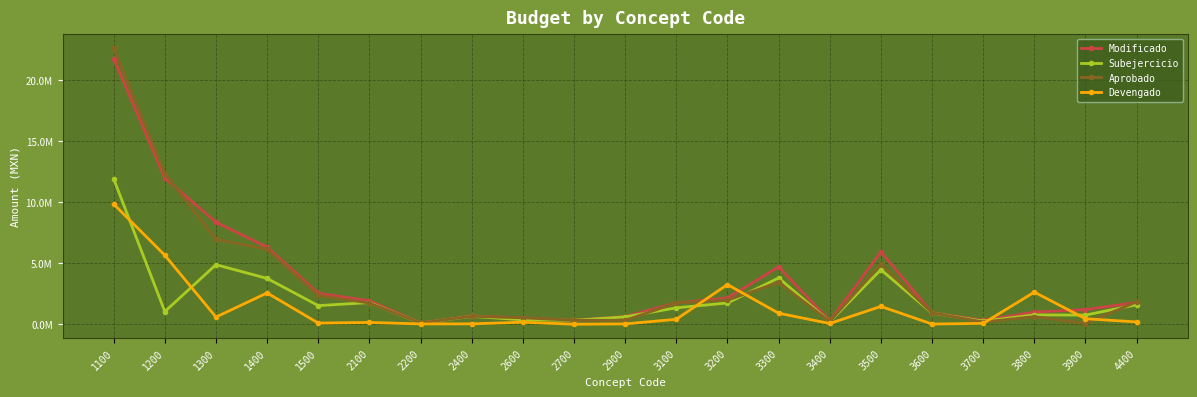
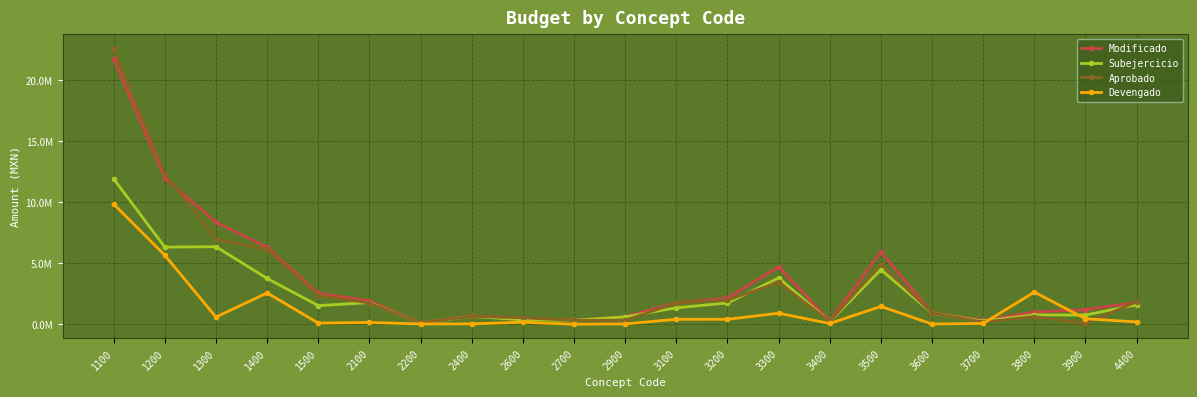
Subejercicio, 1200: 1000000 -> 6300000
Subejercicio, 1300: 4900000 -> 6400000
Devengado, 3200: 3300000 -> 400000
